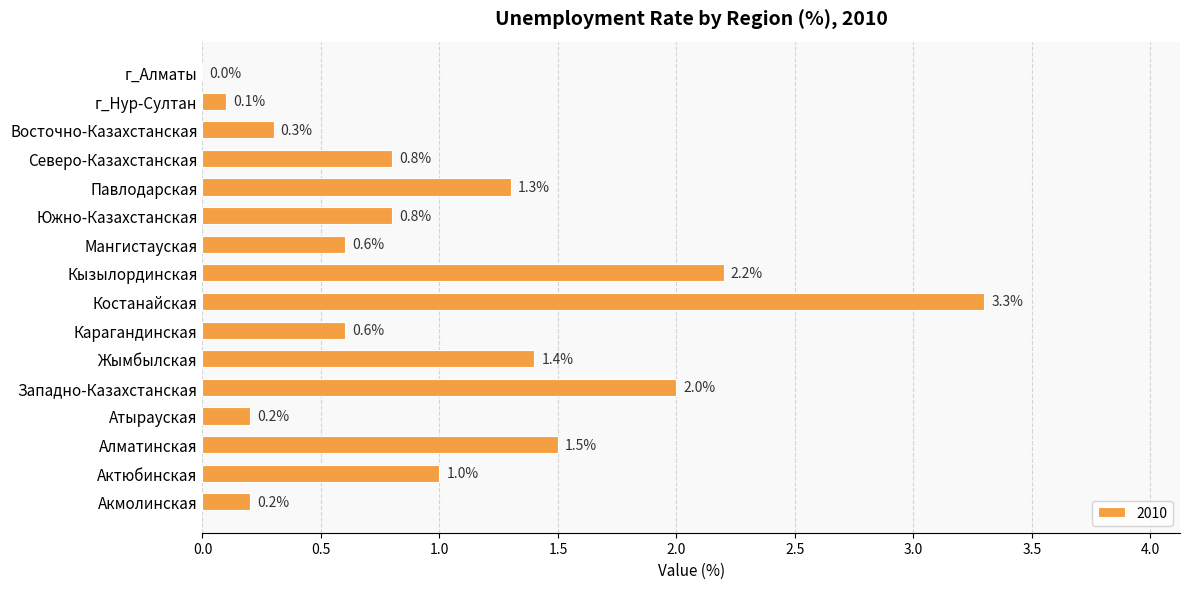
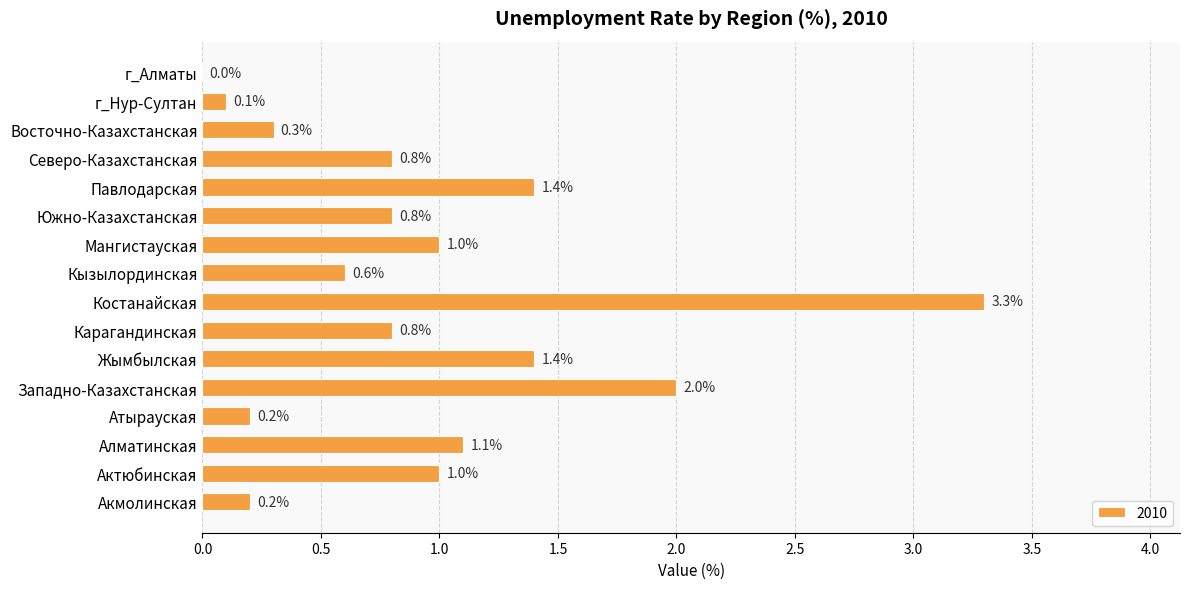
Павлодарская: 1.3% -> 1.4%
Мангистауская: 0.6% -> 1.0%
Кызылординская: 2.2% -> 0.6%
Карагандинская: 0.6% -> 0.8%
Алматинская: 1.5% -> 1.1%
